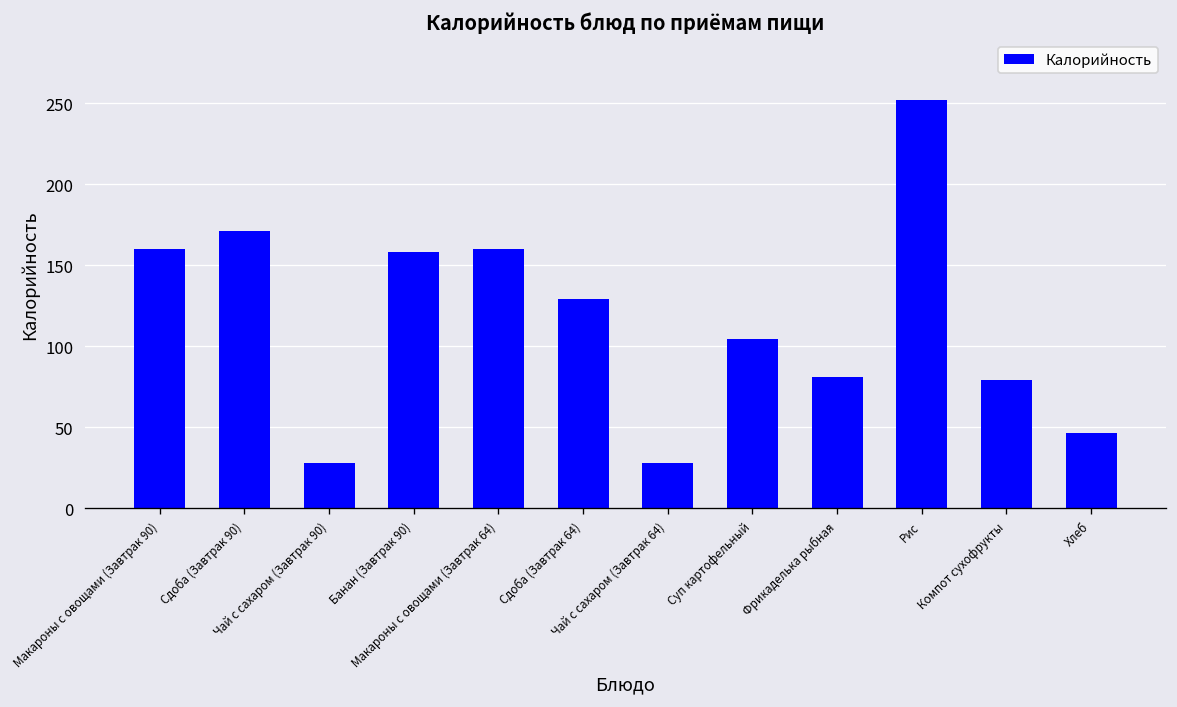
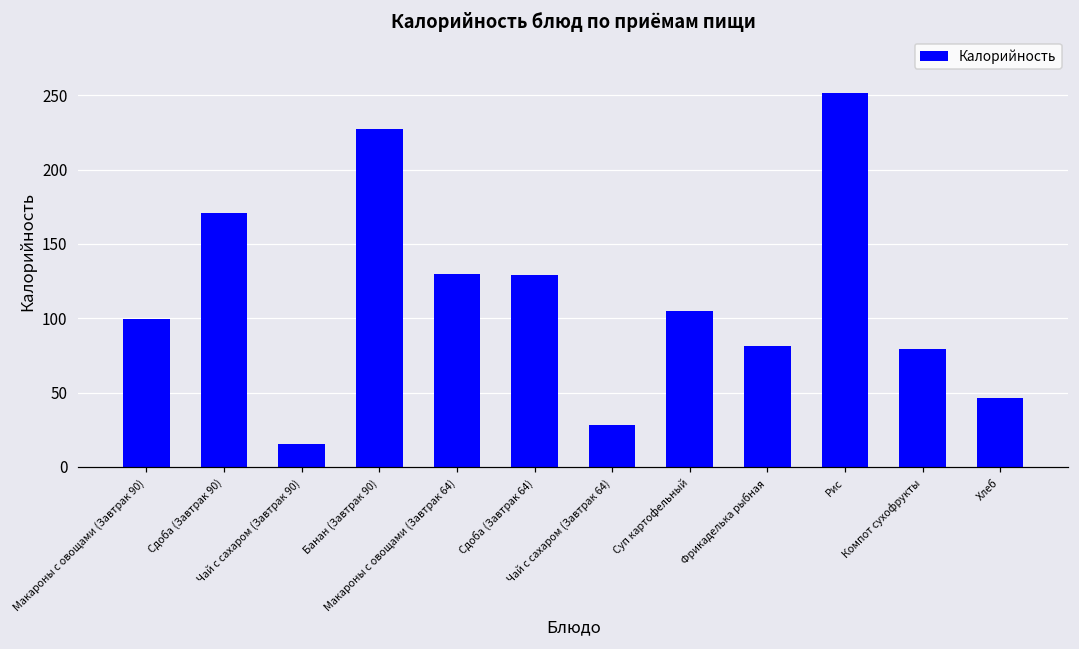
Макароны с овощами (Завтрак 90): 160 -> 100
Чай с сахаром (Завтрак 90): 28 -> 16
Банан (Завтрак 90): 158 -> 228
Макароны с овощами (Завтрак 64): 160 -> 130
